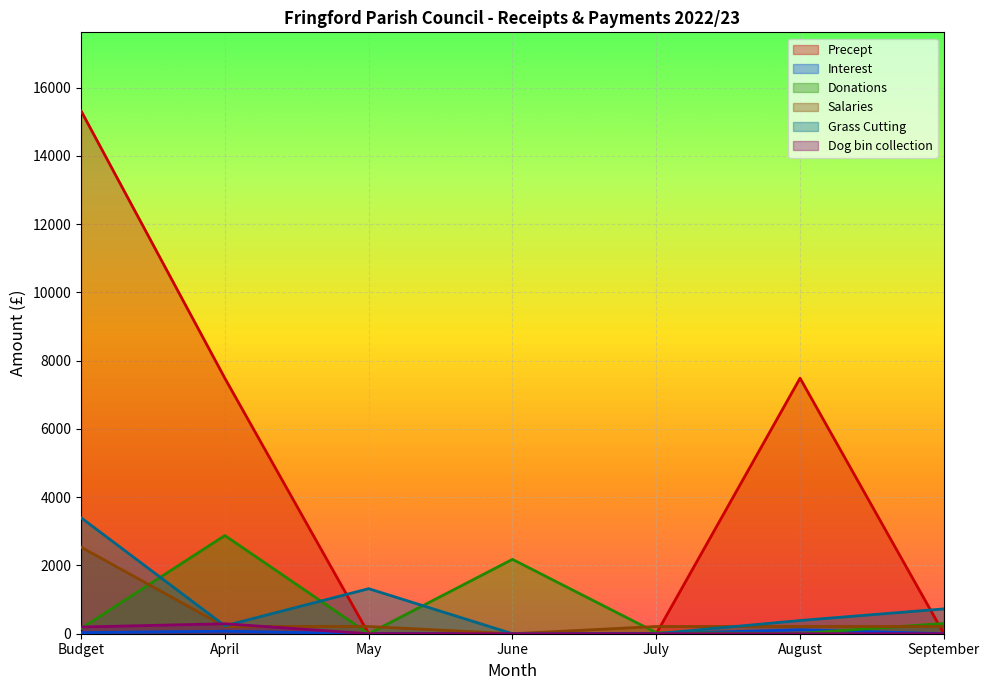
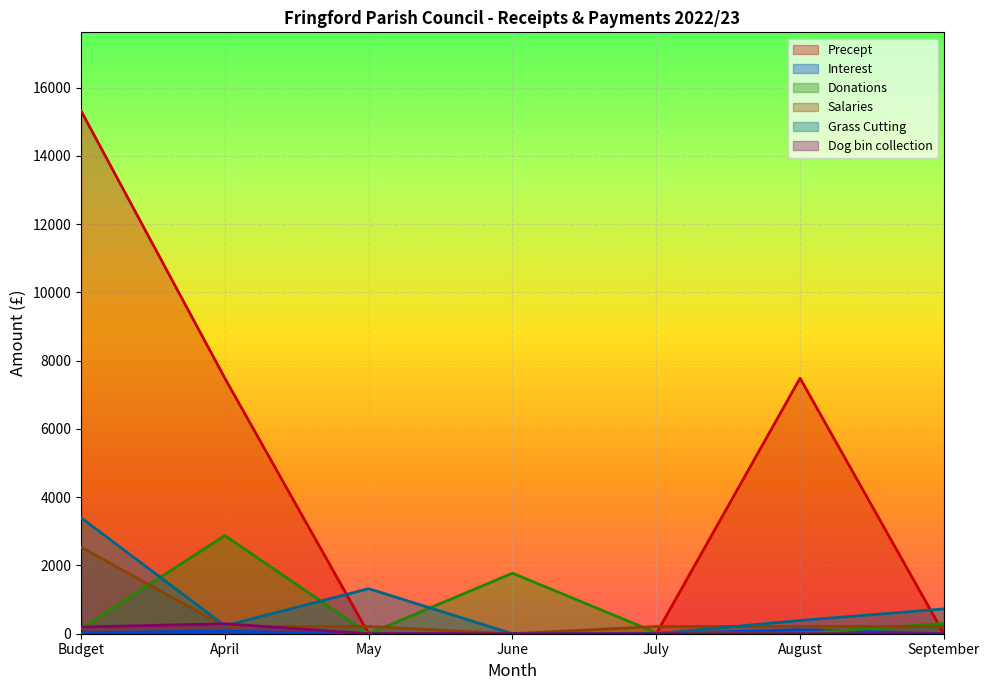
Donations, June: 2200 -> 1800
